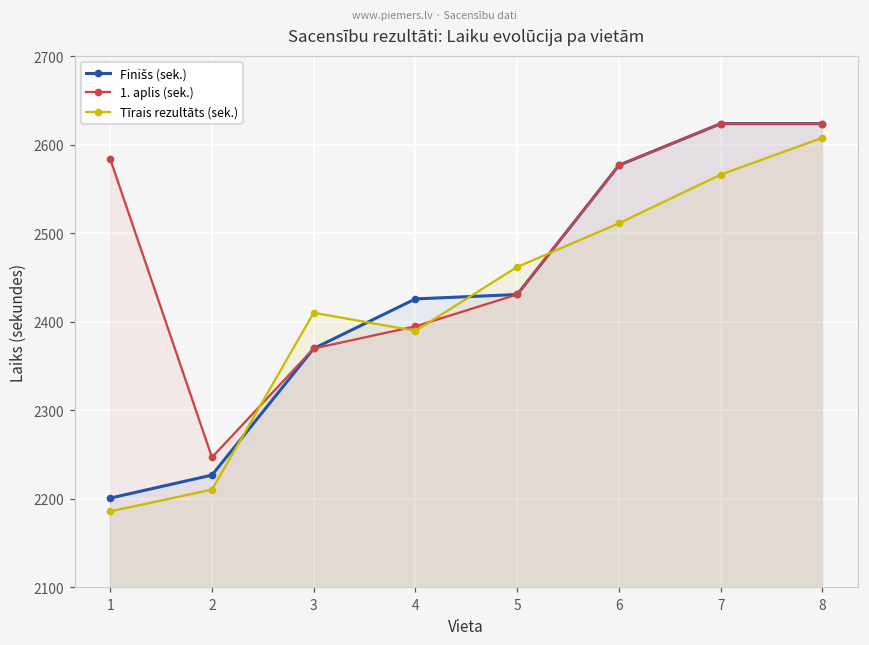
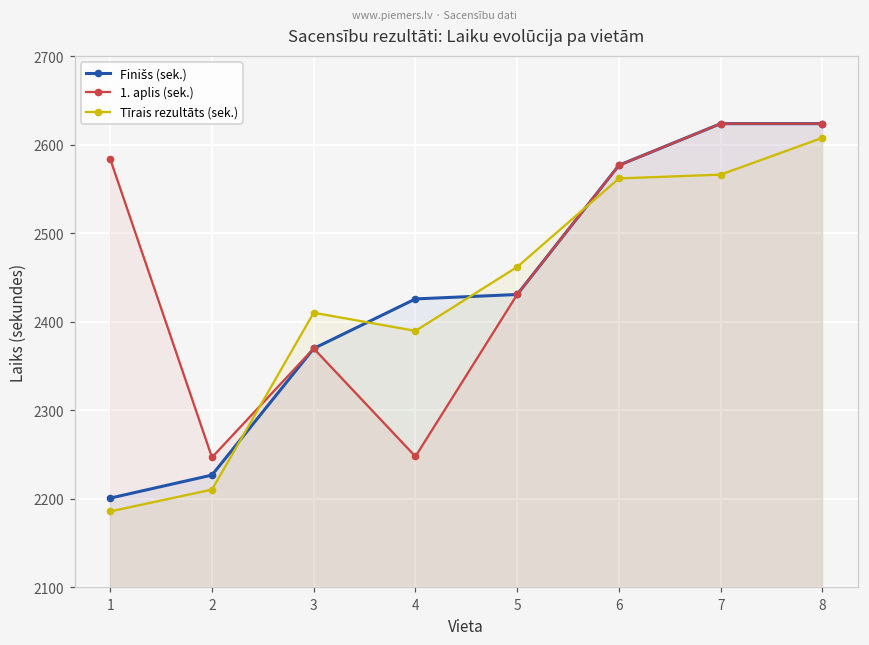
1. aplis (sek.), 4: 2400 -> 2250
Tīrais rezultāts (sek.), 6: 2510 -> 2560
